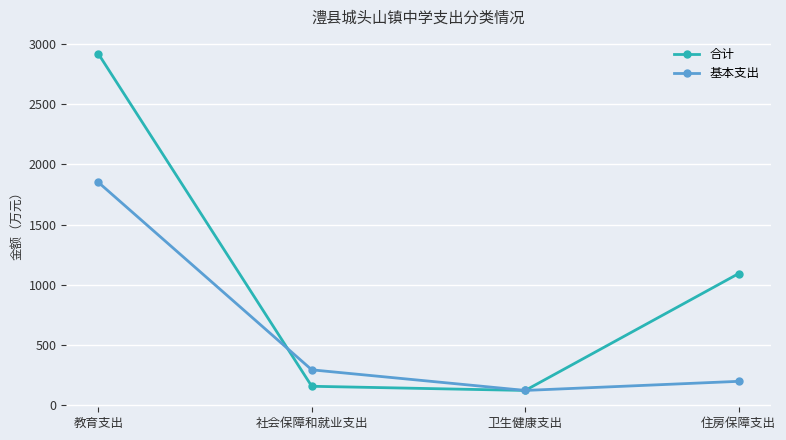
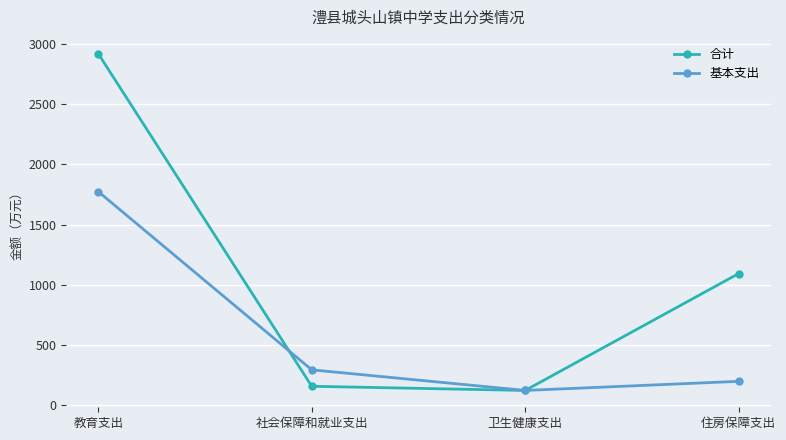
基本支出, 教育支出: 1850 -> 1770
